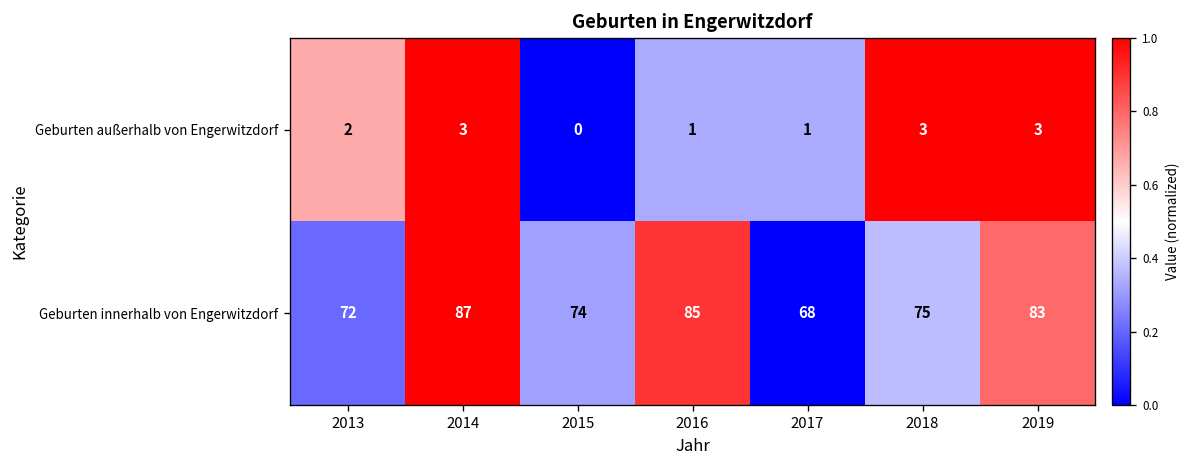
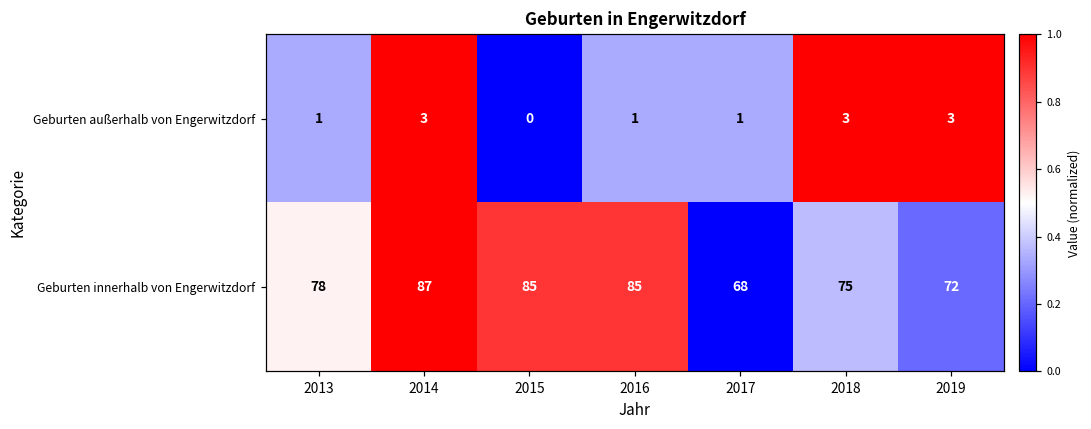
Geburten außerhalb von Engerwitzdorf, 2013: 2 -> 1
Geburten innerhalb von Engerwitzdorf, 2013: 72 -> 78
Geburten innerhalb von Engerwitzdorf, 2015: 74 -> 85
Geburten innerhalb von Engerwitzdorf, 2019: 83 -> 72
